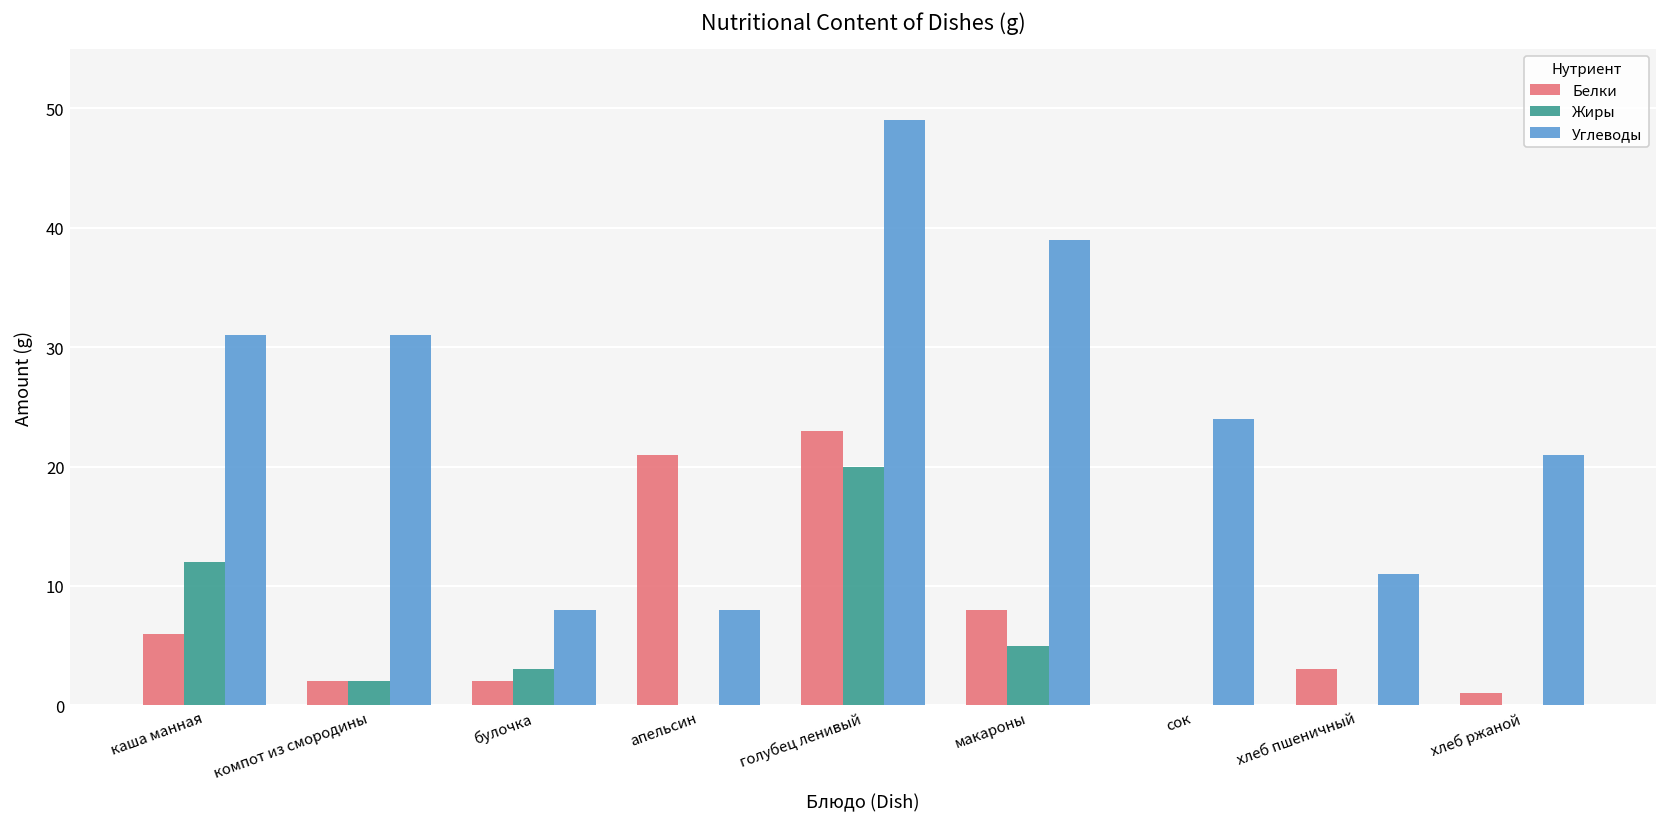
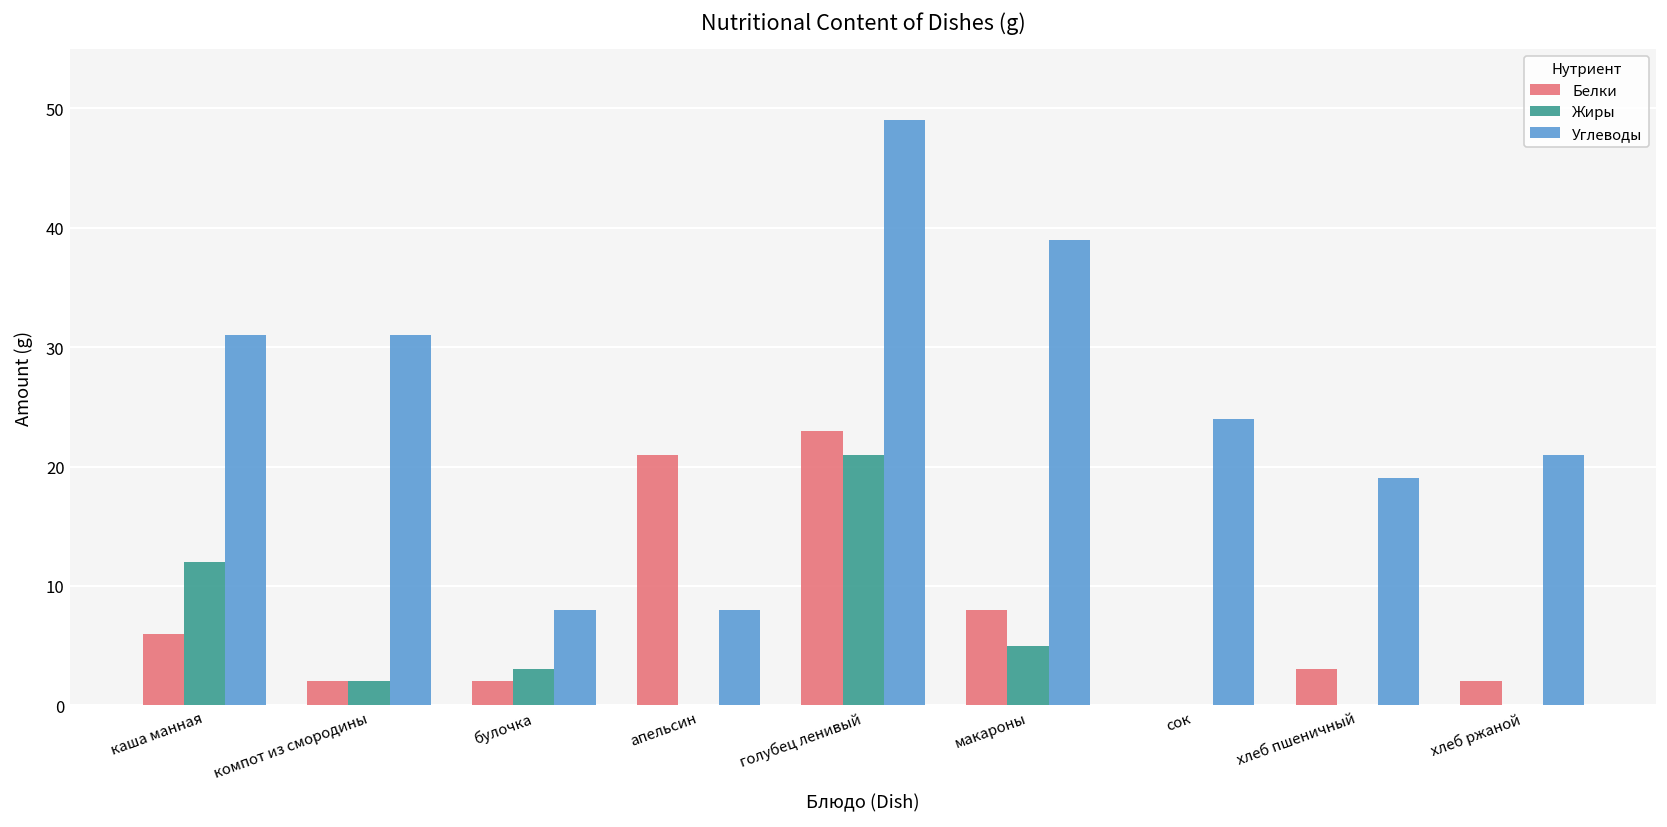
Жиры, голубец ленивый: 20 -> 21
Углеводы, хлеб пшеничный: 11 -> 19
Белки, хлеб ржаной: 1 -> 2
